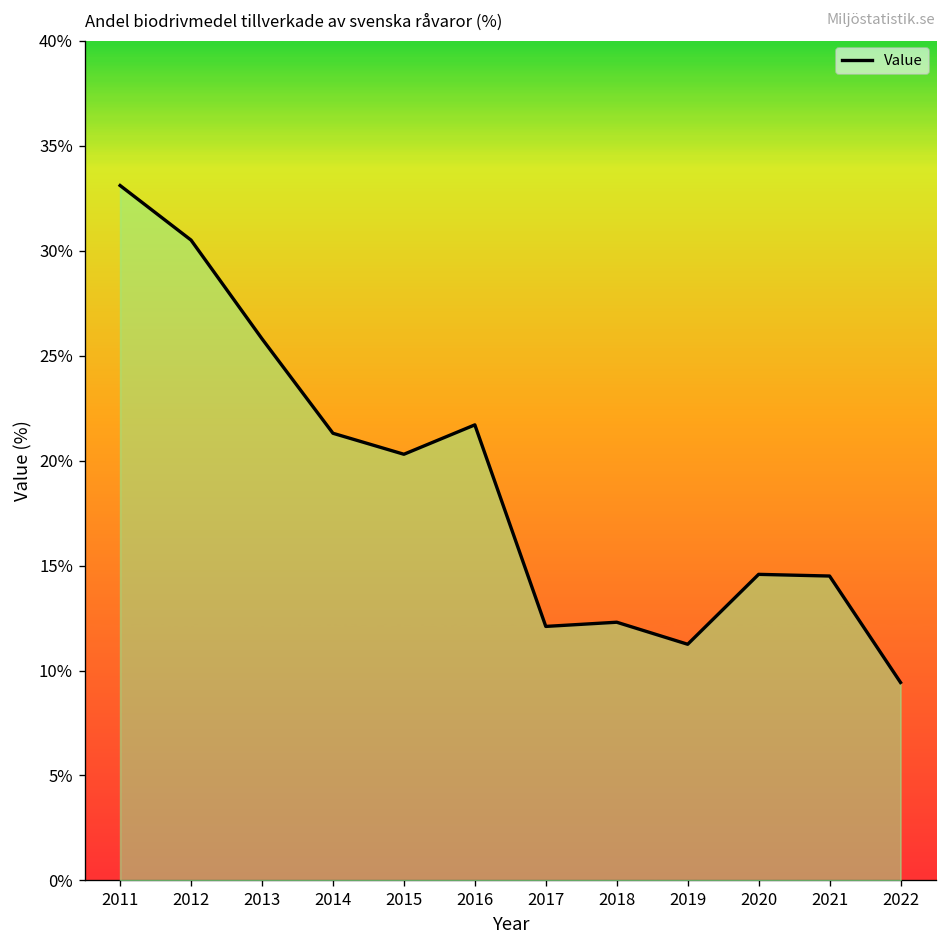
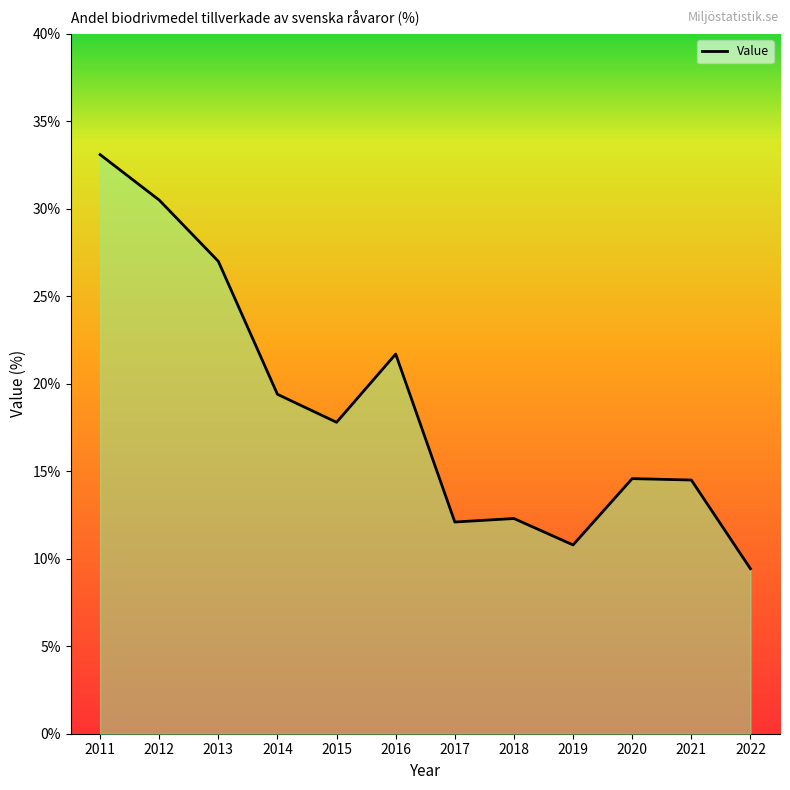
2013: 25.8% -> 27.0%
2014: 21.3% -> 19.4%
2015: 20.3% -> 17.8%
2019: 11.3% -> 10.8%
